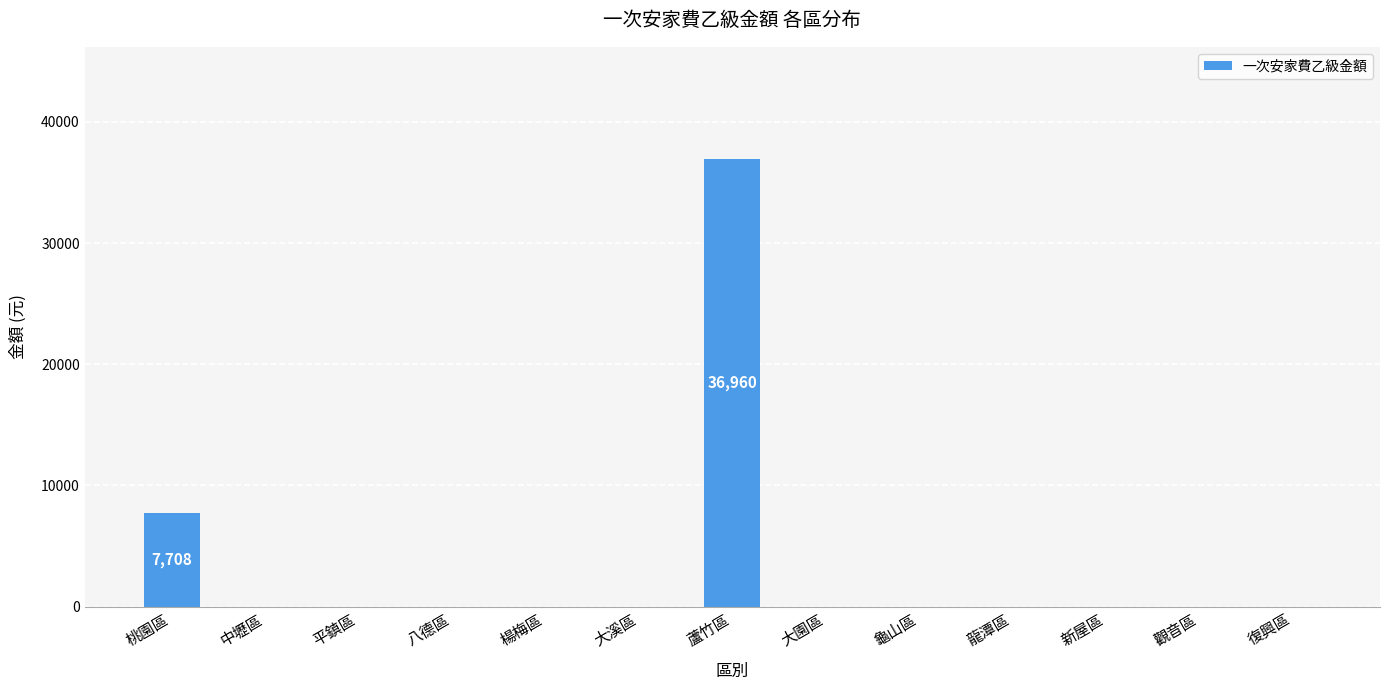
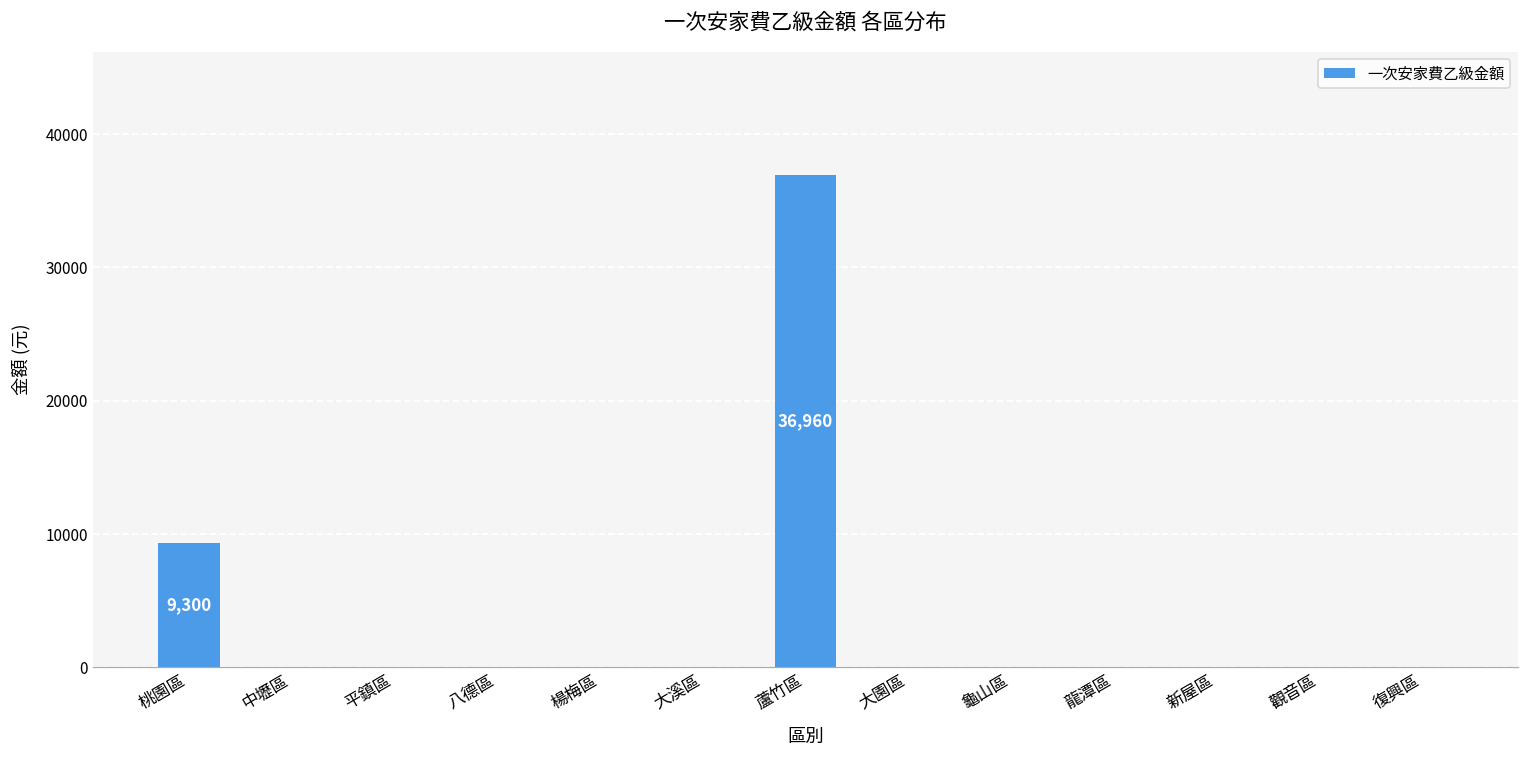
桃園區: 7,708 -> 9,300
